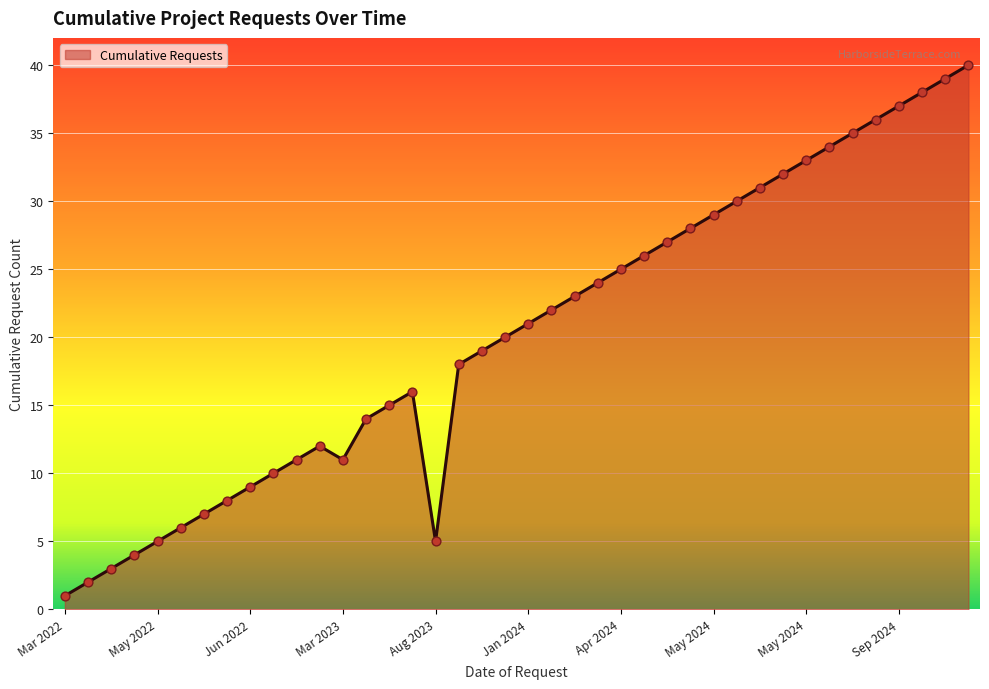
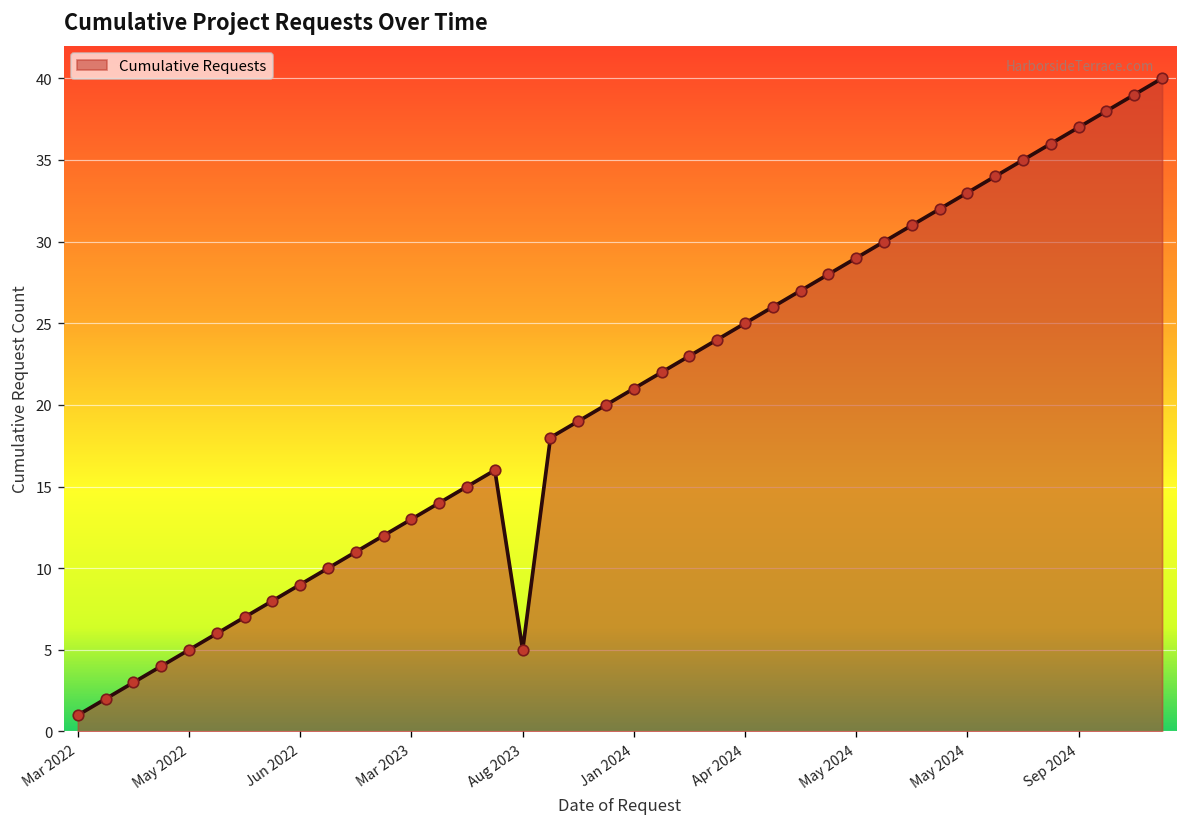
Mar 2023: 11 -> 13
